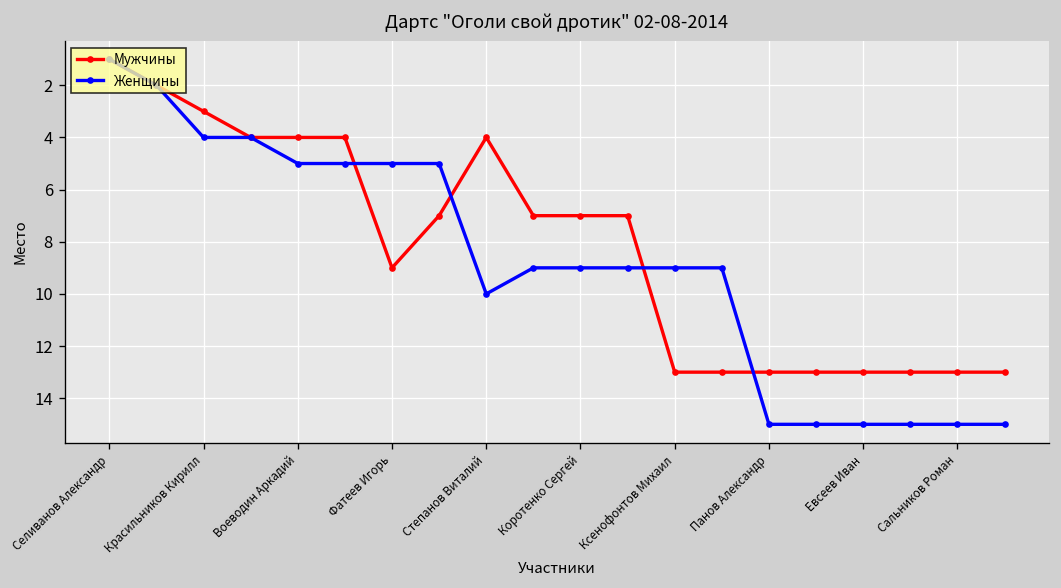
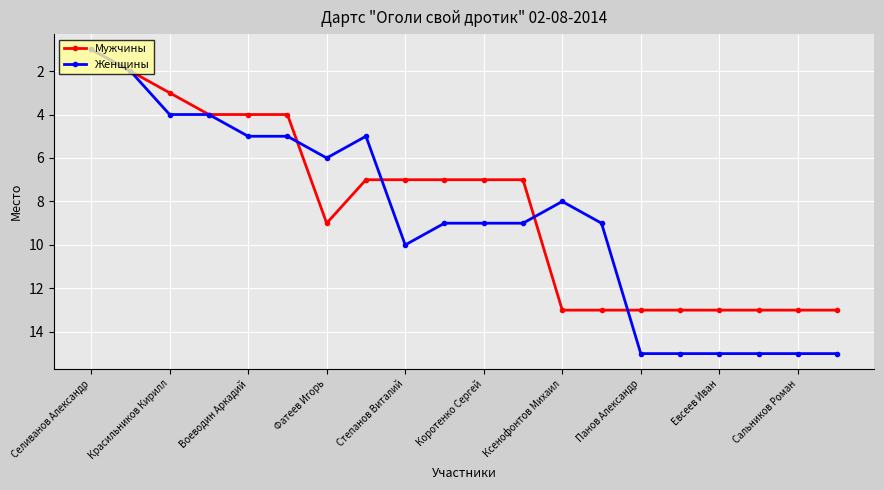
Женщины, Фатеев Игорь: 5 -> 6
Мужчины, Степанов Виталий: 4 -> 7
Женщины, Ксенофонтов Михаил: 9 -> 8
